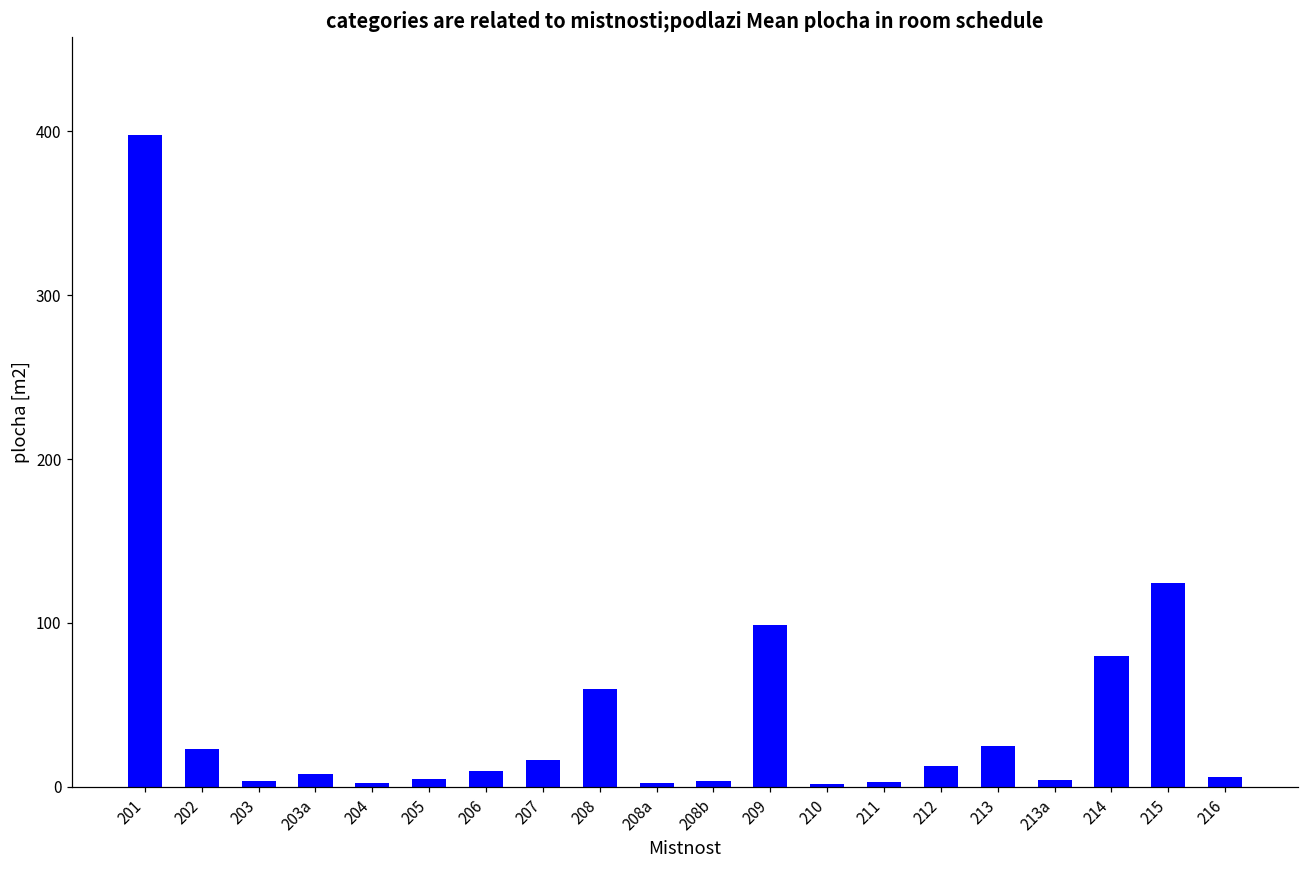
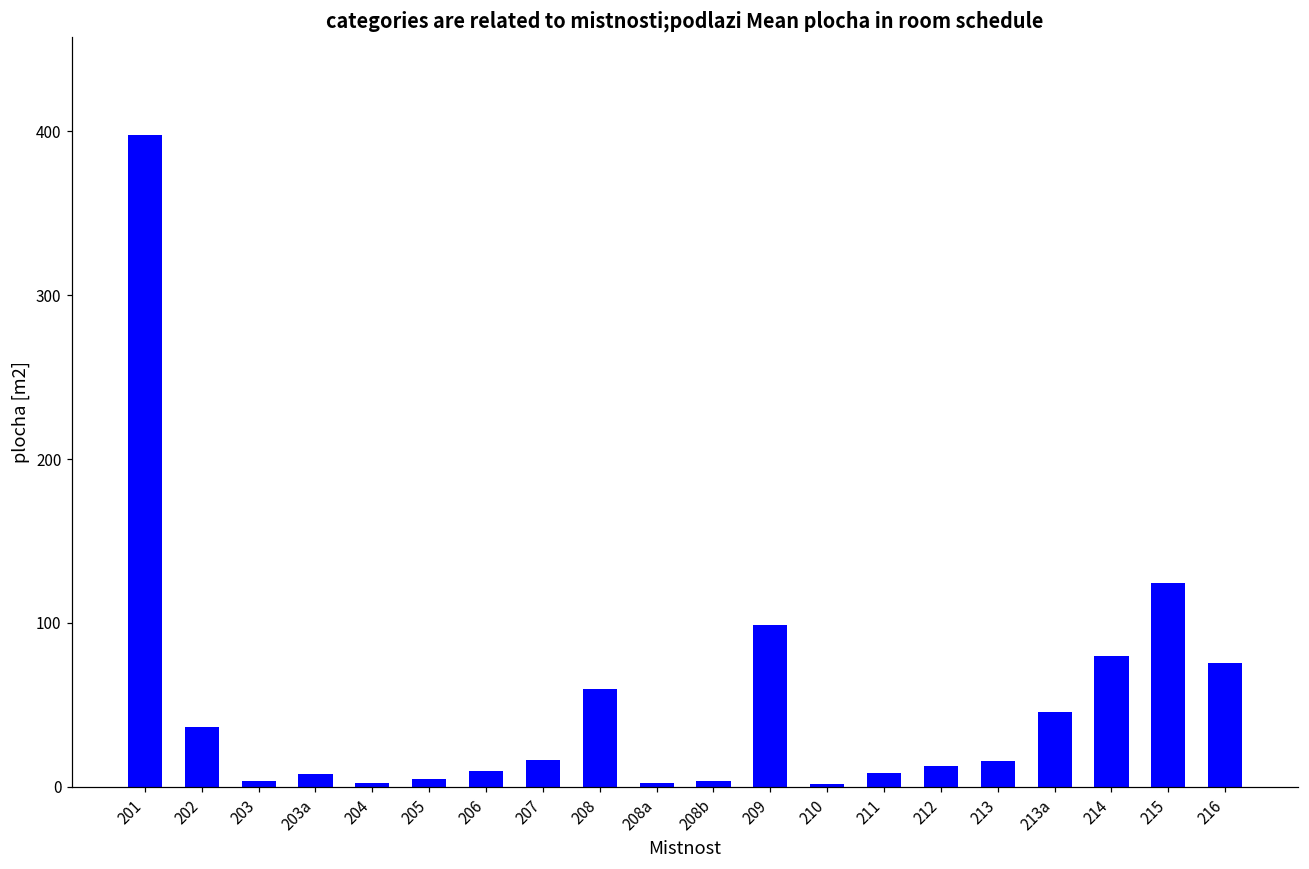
202: 23 -> 37
211: 3 -> 8
213: 25 -> 16
213a: 4 -> 45
216: 6 -> 75
